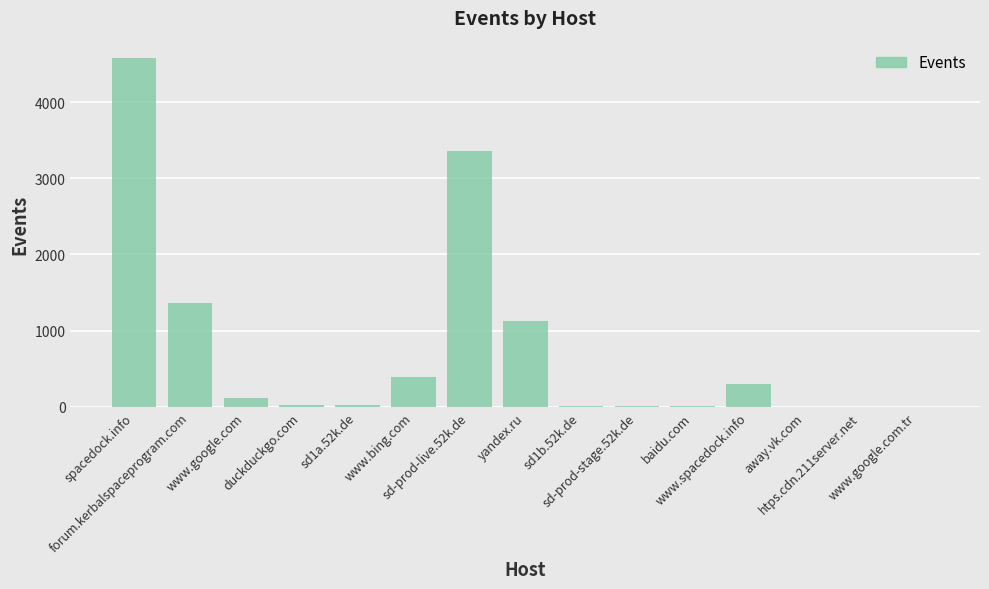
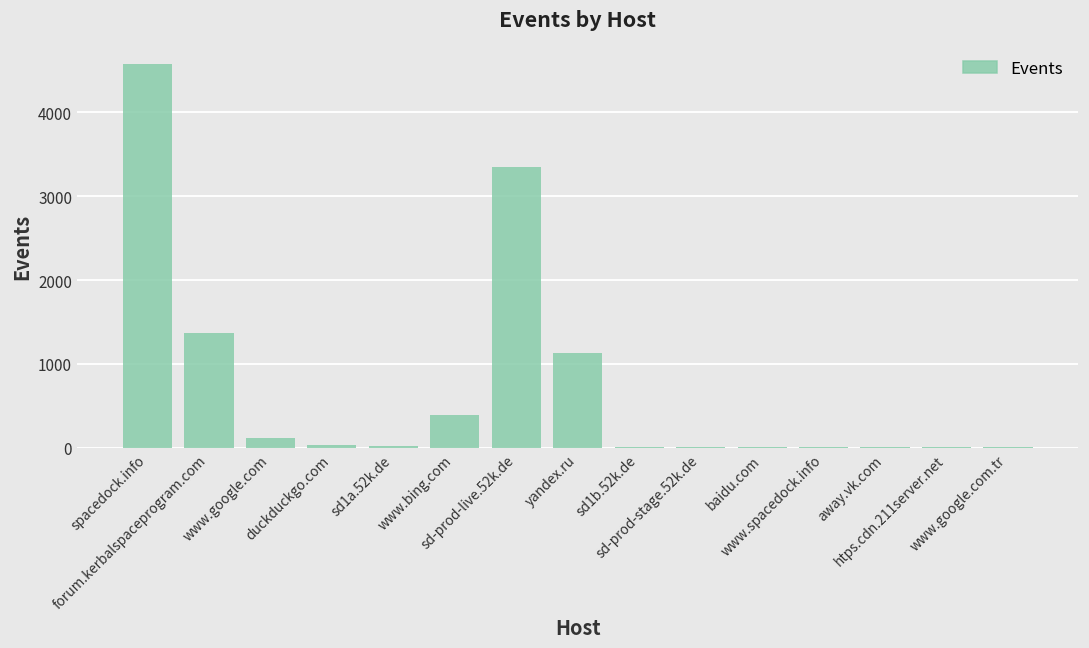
www.spacedock.info: 300 -> 0
